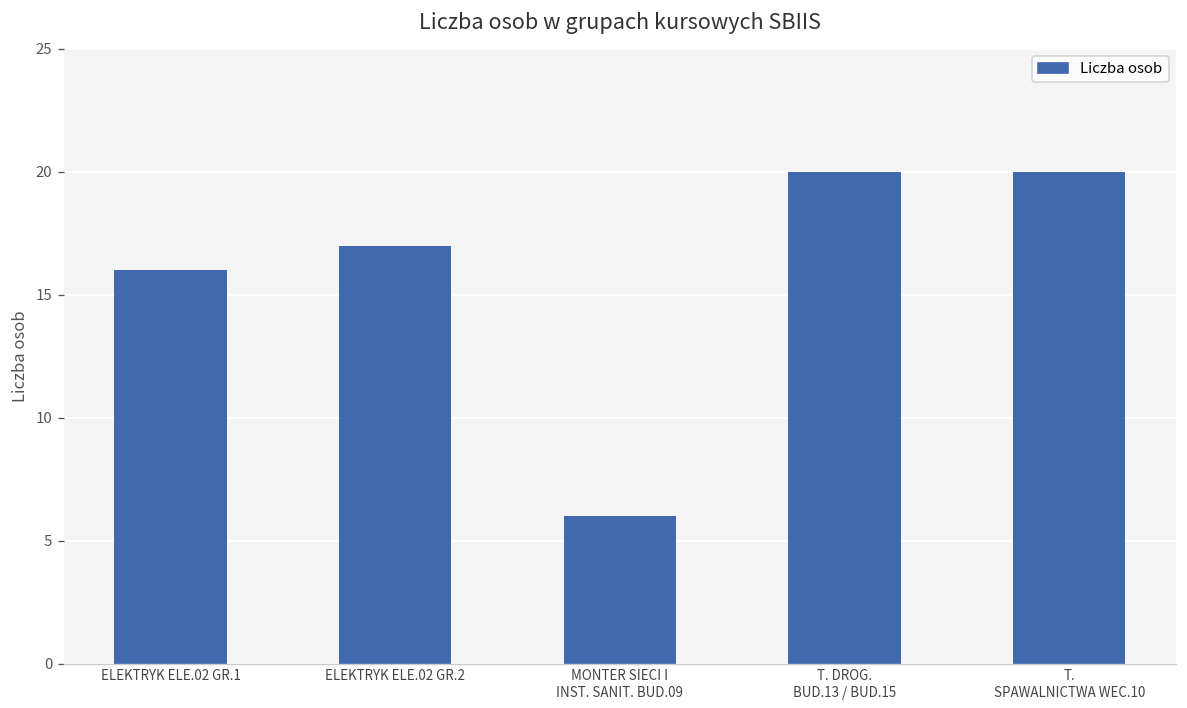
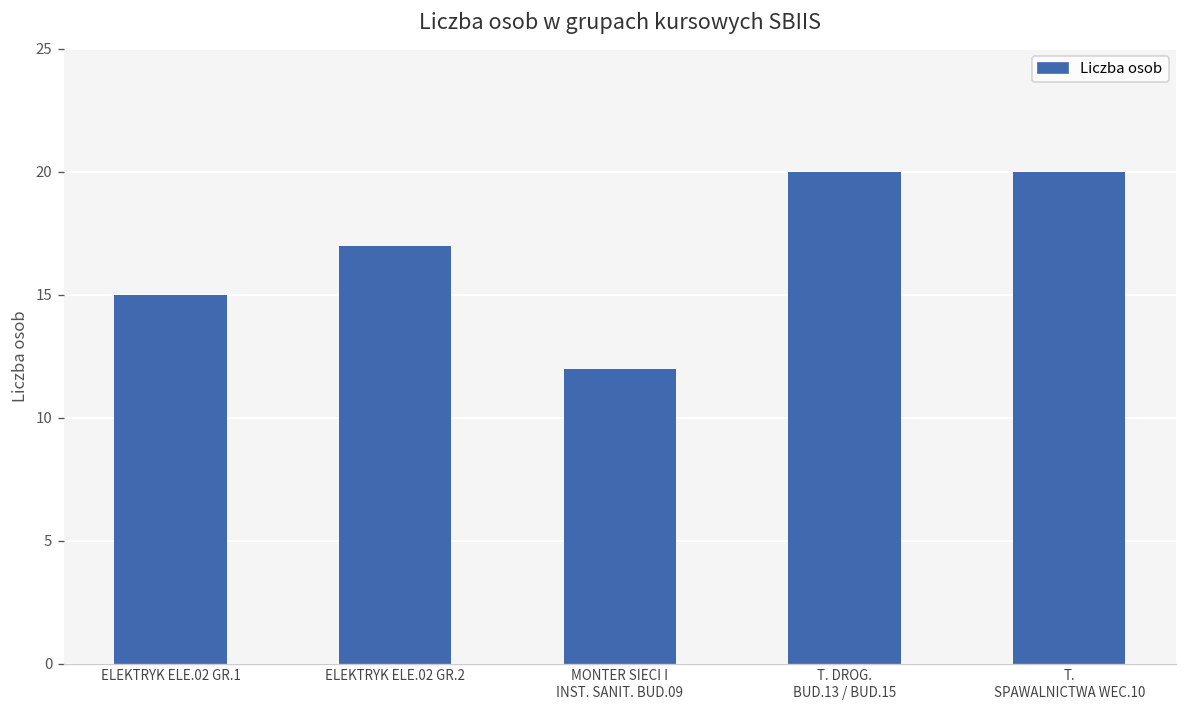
ELEKTRYK ELE.02 GR.1: 16 -> 15
MONTER SIECI I INST. SANIT. BUD.09: 6 -> 12
